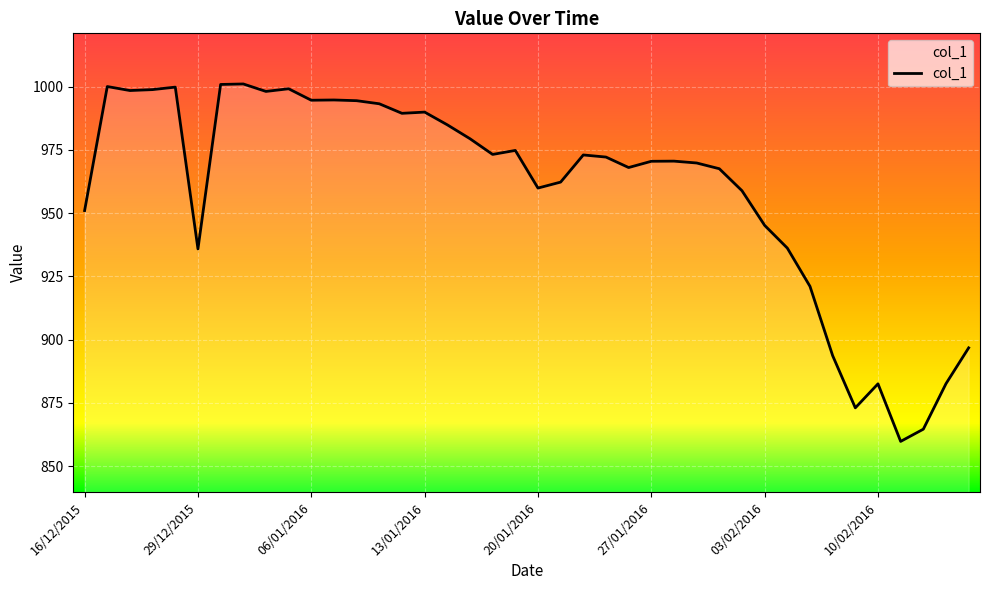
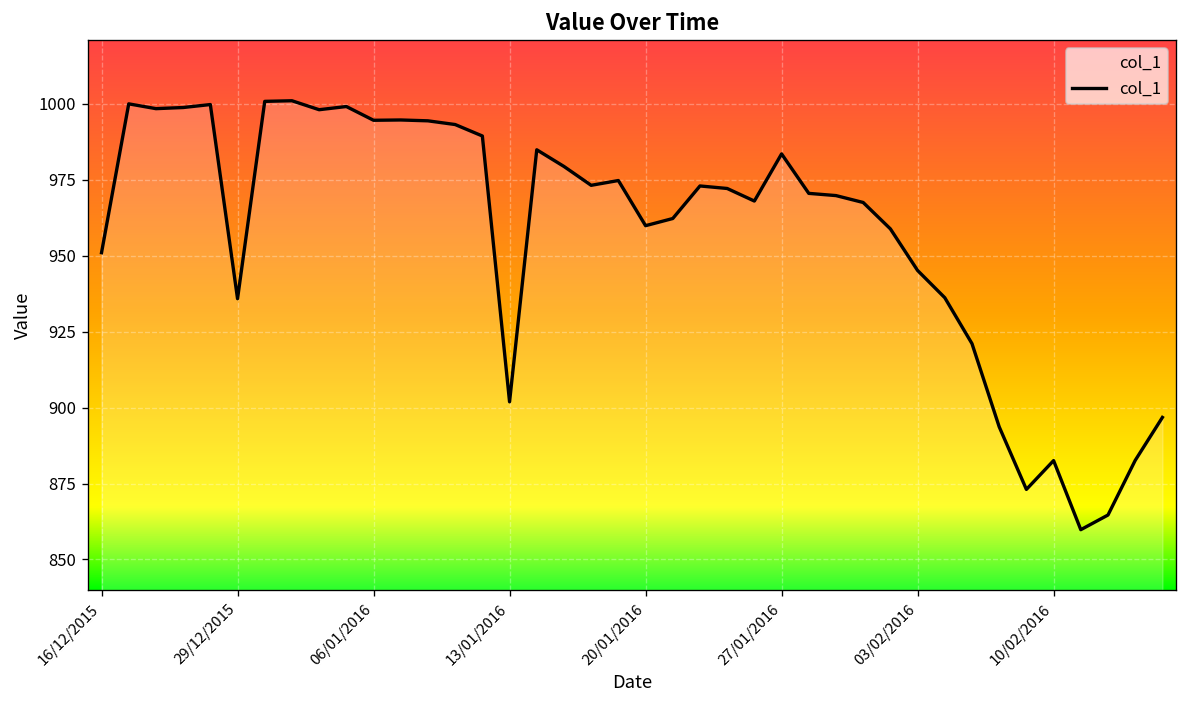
13/01/2016: 990 -> 902
27/01/2016: 970 -> 984
